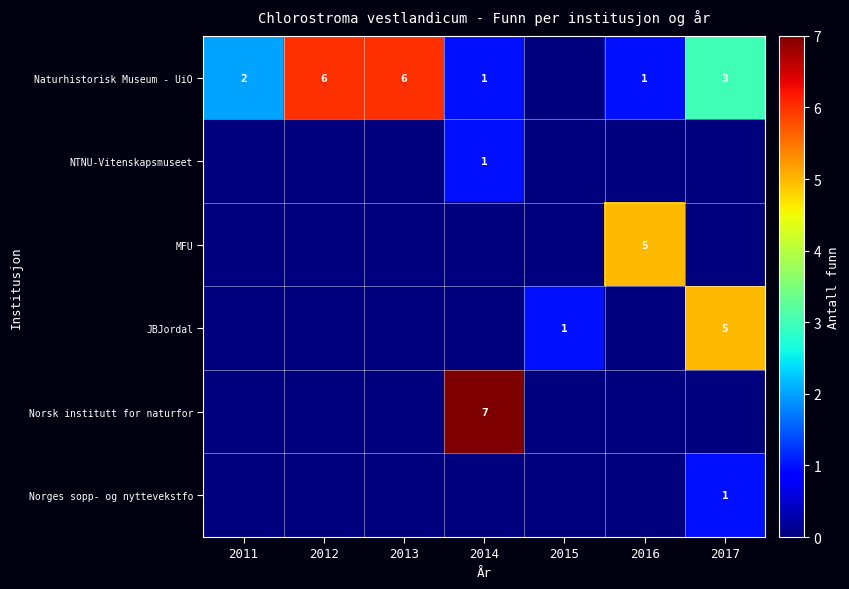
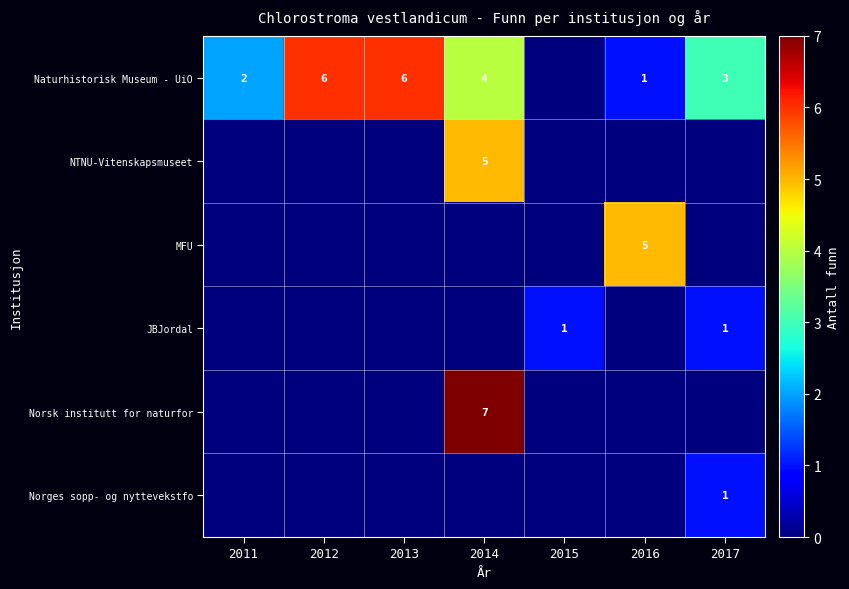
Naturhistorisk Museum - UiO, 2014: 1 -> 4
NTNU-Vitenskapsmuseet, 2014: 1 -> 5
JBJordal, 2017: 5 -> 1
